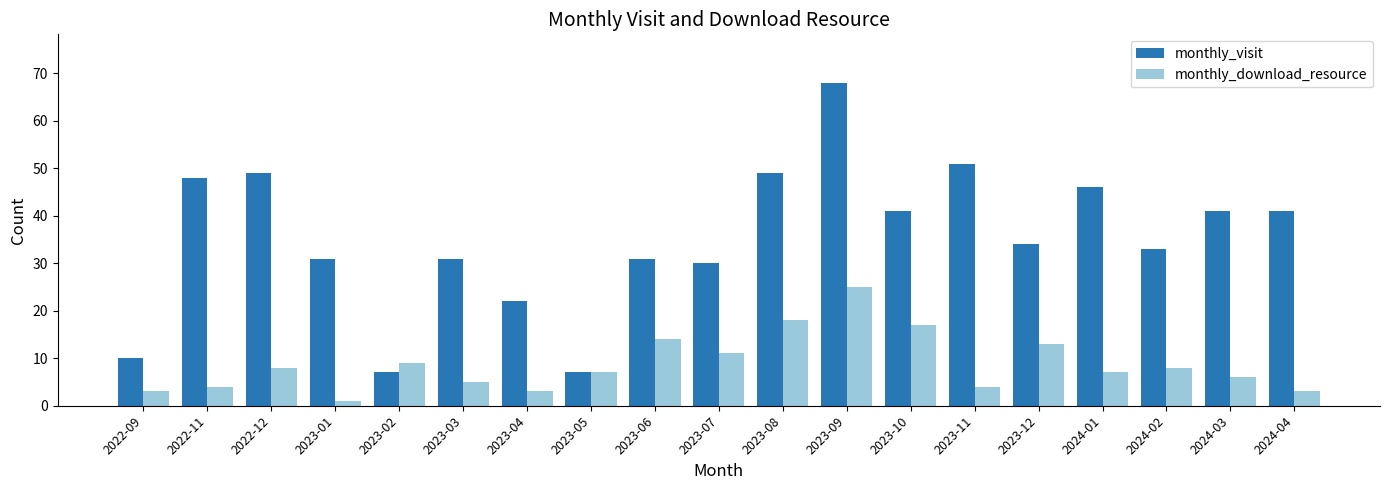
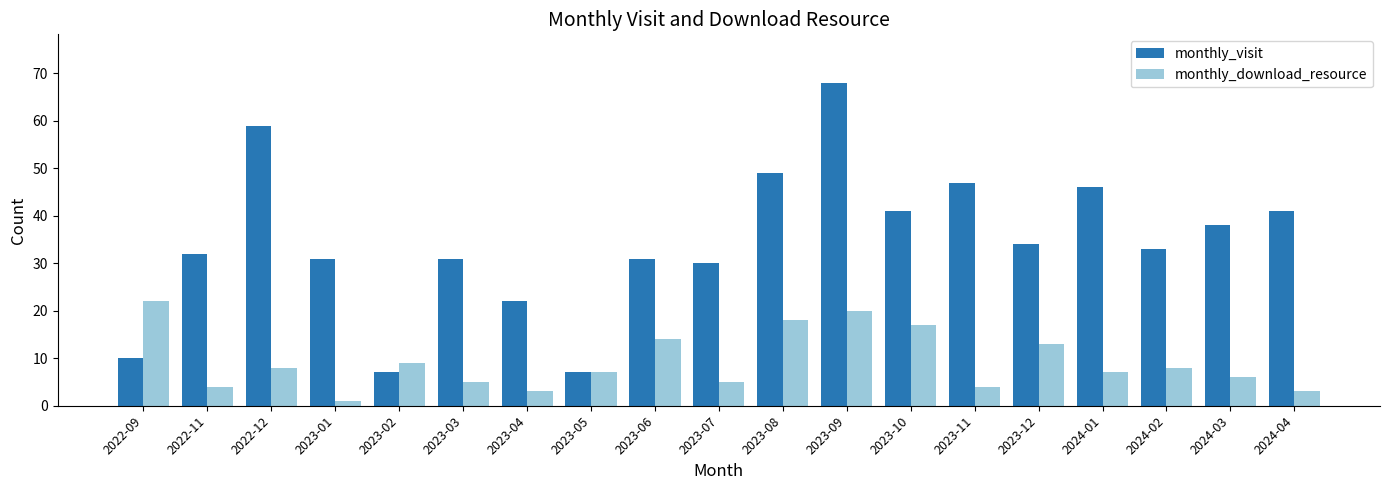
monthly_download_resource, 2022-09: 3 -> 22
monthly_visit, 2022-11: 48 -> 32
monthly_visit, 2022-12: 49 -> 59
monthly_download_resource, 2023-07: 11 -> 5
monthly_download_resource, 2023-09: 25 -> 20
monthly_visit, 2023-11: 51 -> 47
monthly_visit, 2024-03: 41 -> 38
